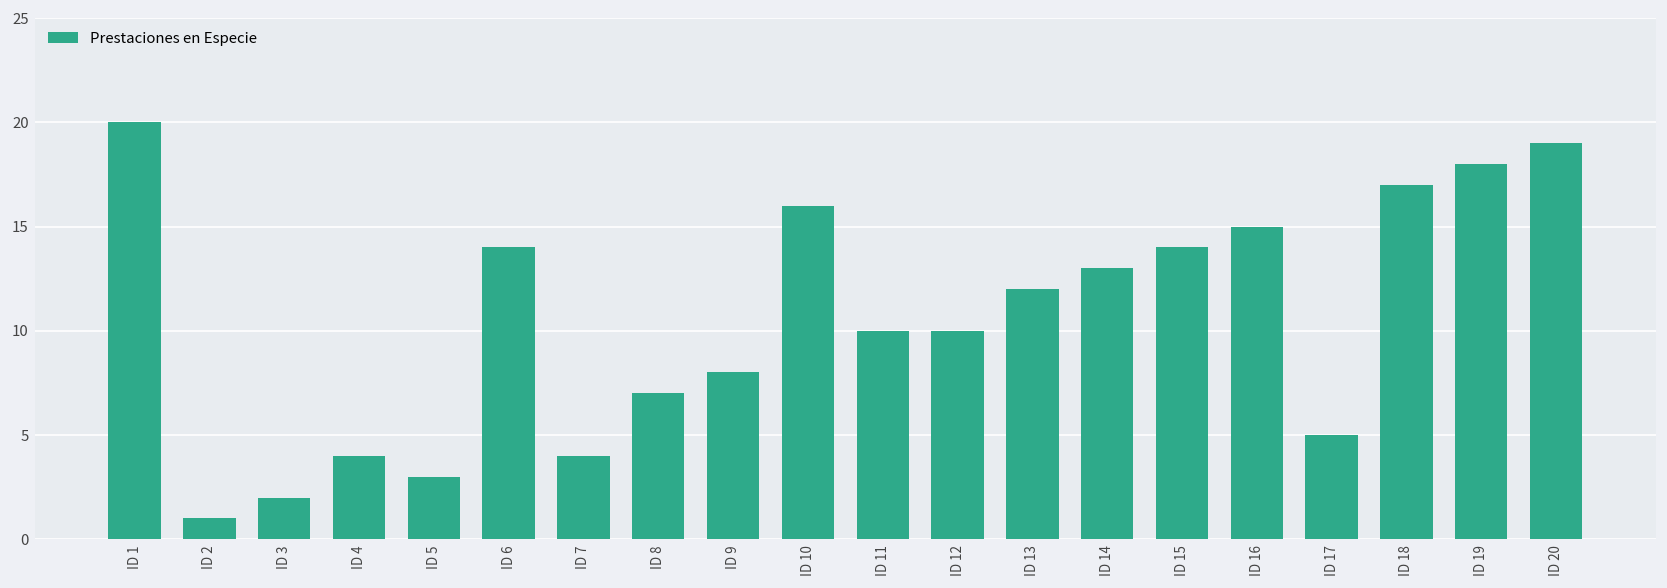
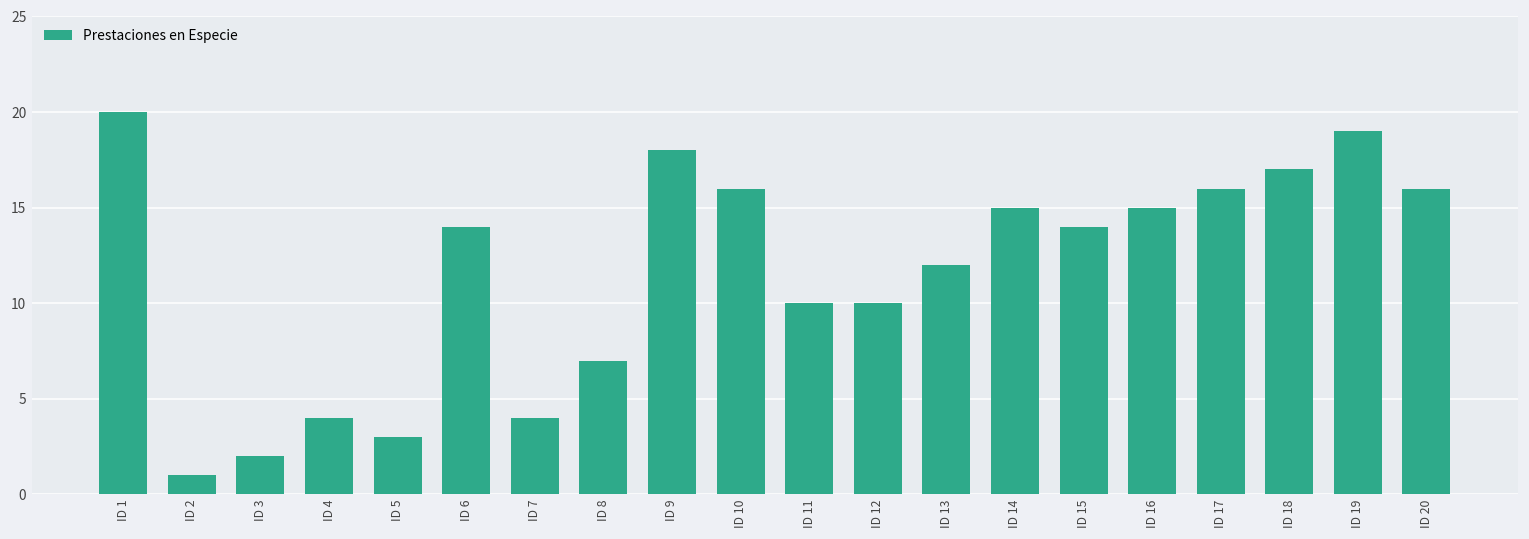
ID 9: 8 -> 18
ID 14: 13 -> 15
ID 17: 5 -> 16
ID 19: 18 -> 19
ID 20: 19 -> 16
